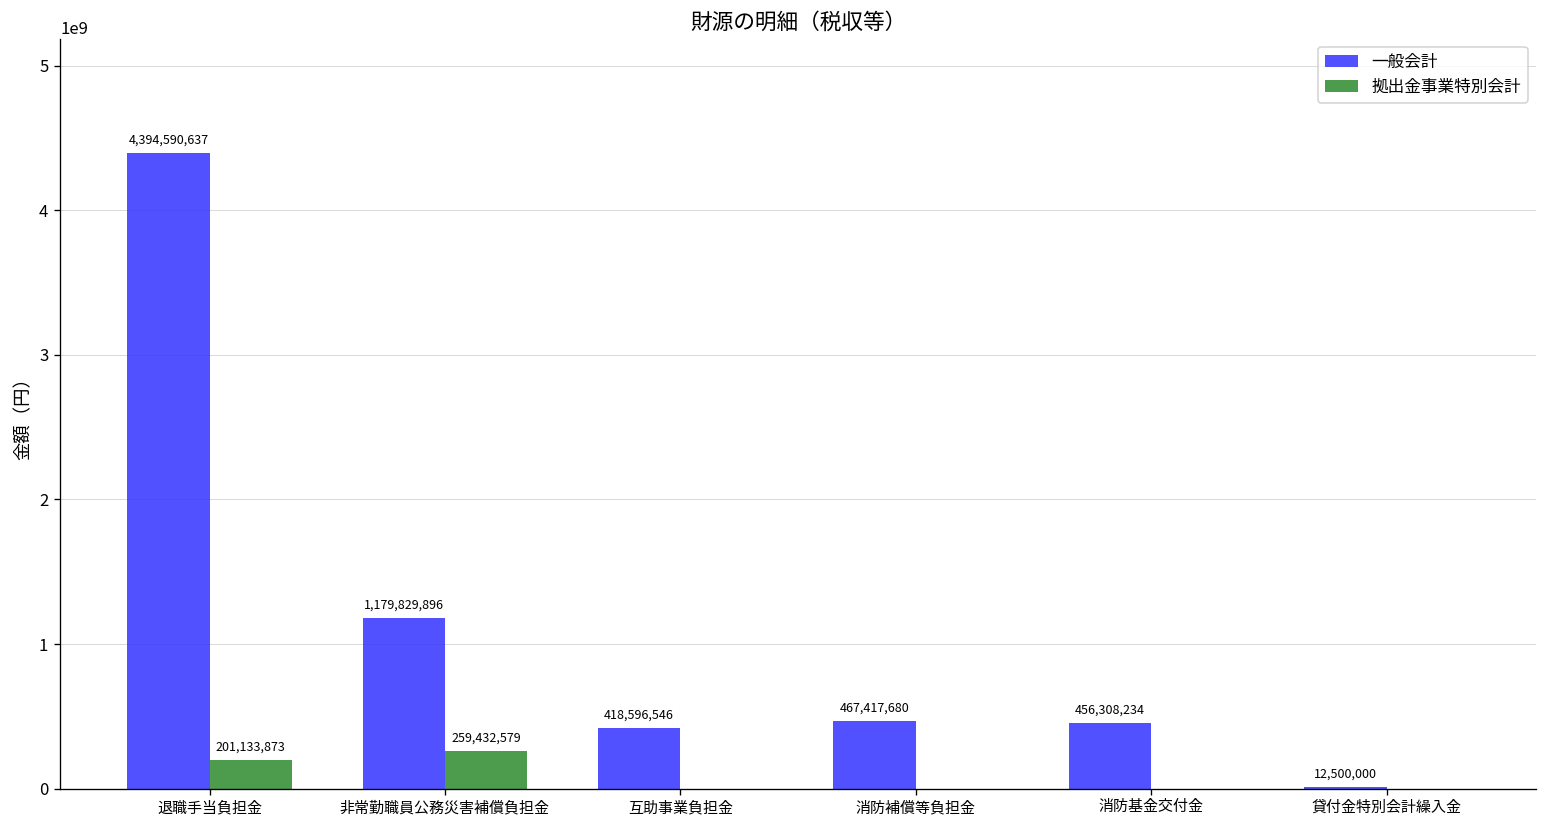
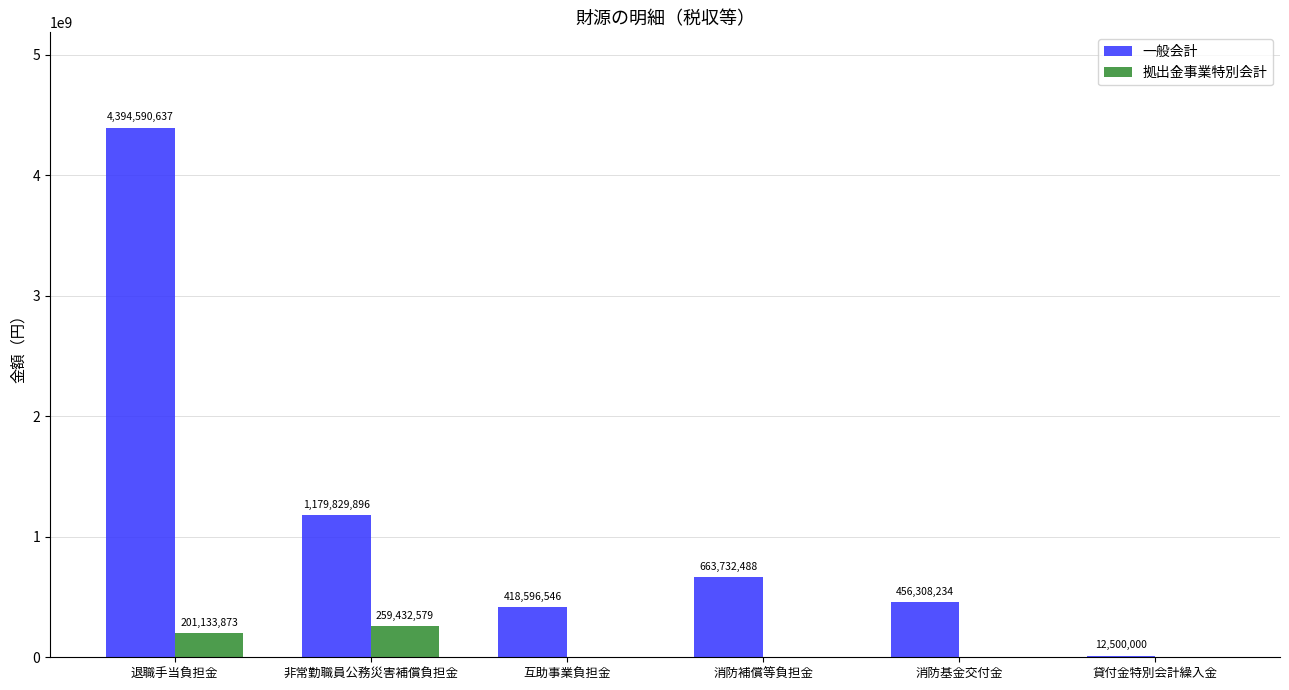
一般会計, 消防補償等負担金: 467,417,680 -> 663,732,488
